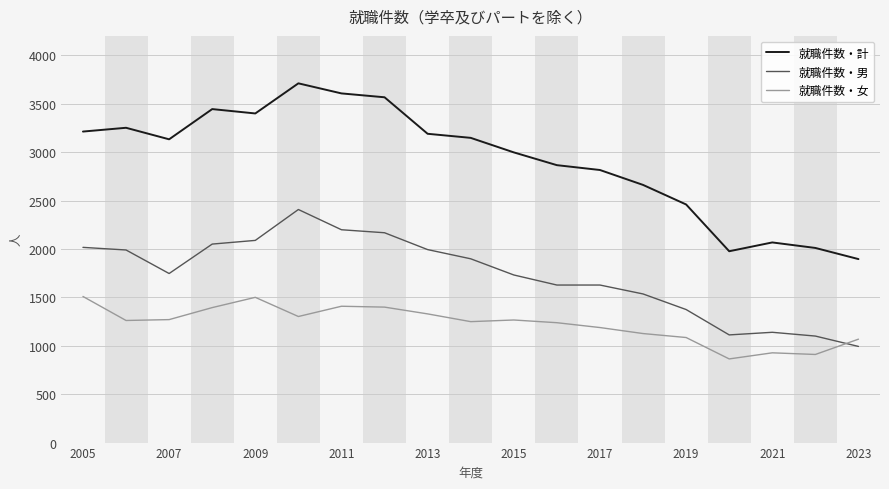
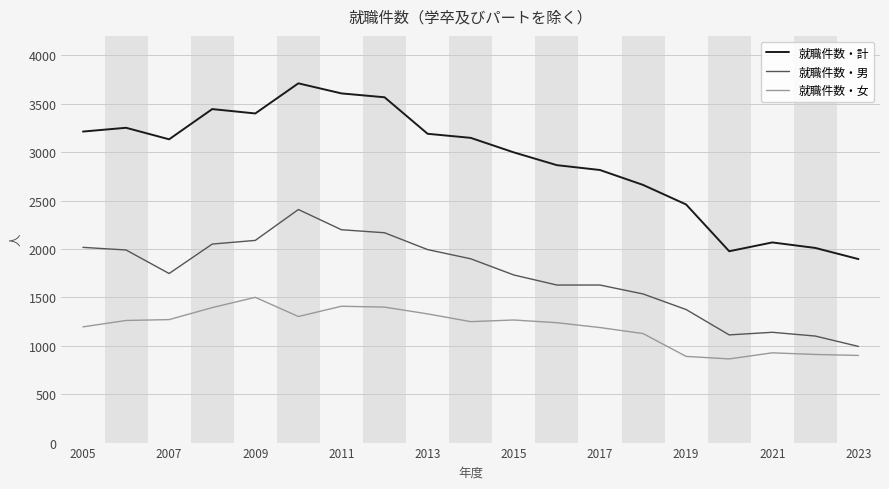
就職件数・女, 2005: 1500 -> 1200
就職件数・女, 2019: 1100 -> 900
就職件数・女, 2023: 1100 -> 900
